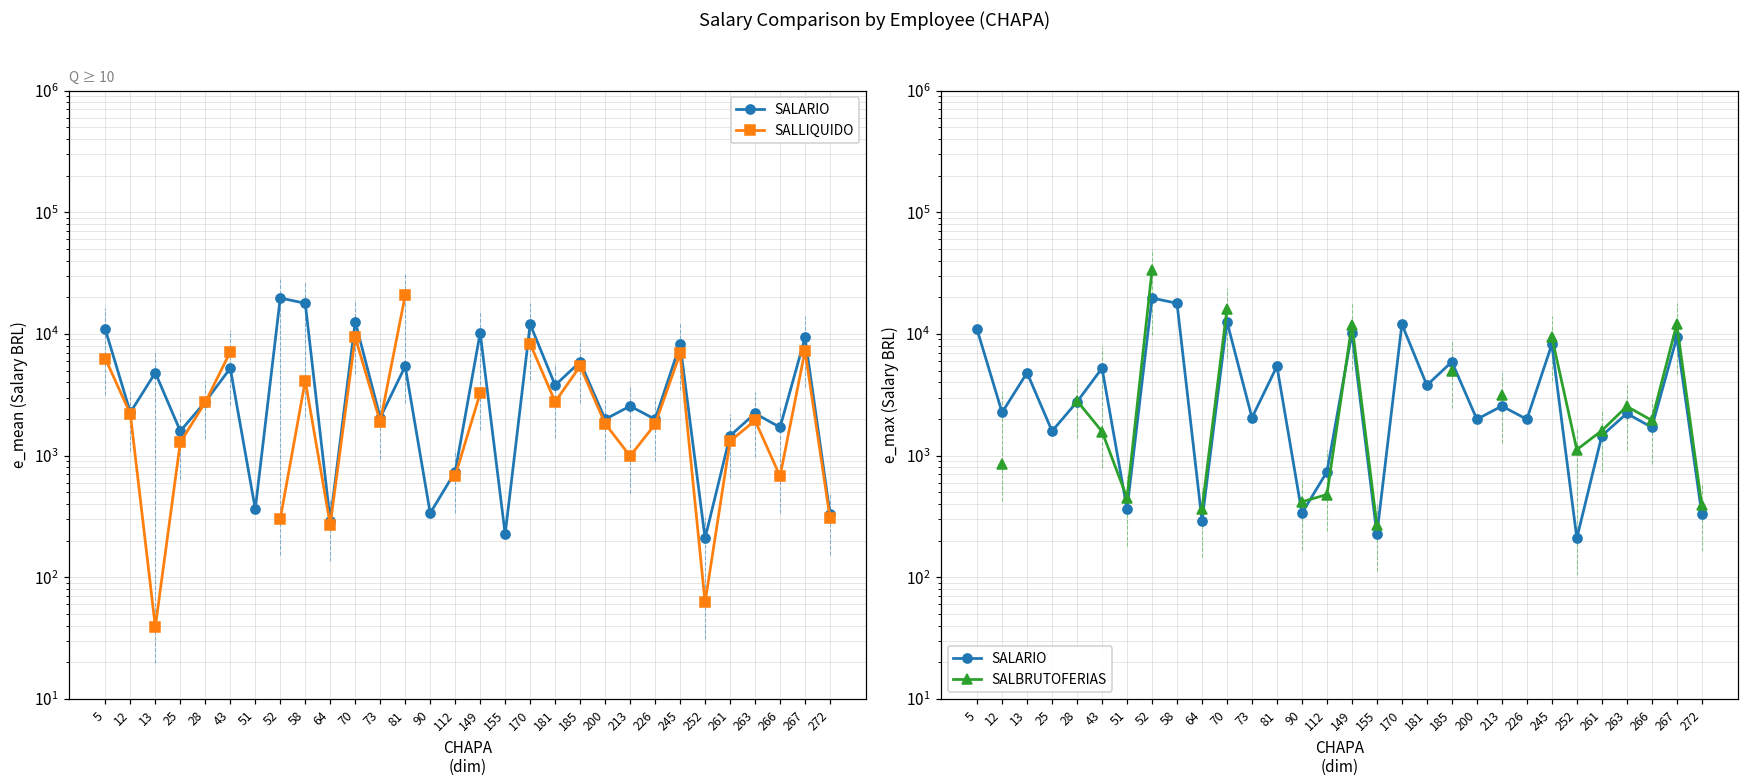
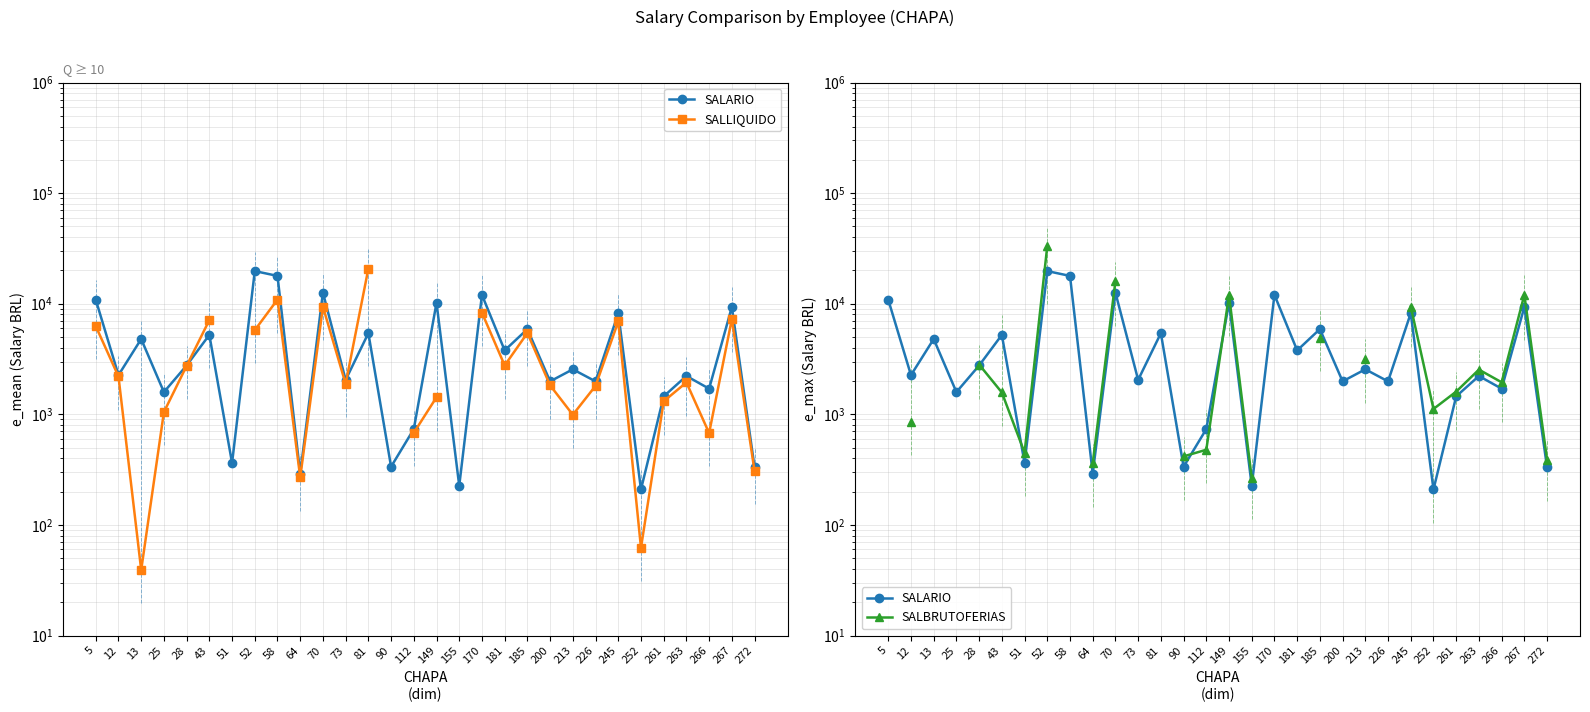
Q ≥ 10, SALLIQUIDO, 25: 1300 -> 1000
Q ≥ 10, SALLIQUIDO, 52: 300 -> 6000
Q ≥ 10, SALLIQUIDO, 58: 4100 -> 11000
Q ≥ 10, SALLIQUIDO, 149: 3300 -> 1400
